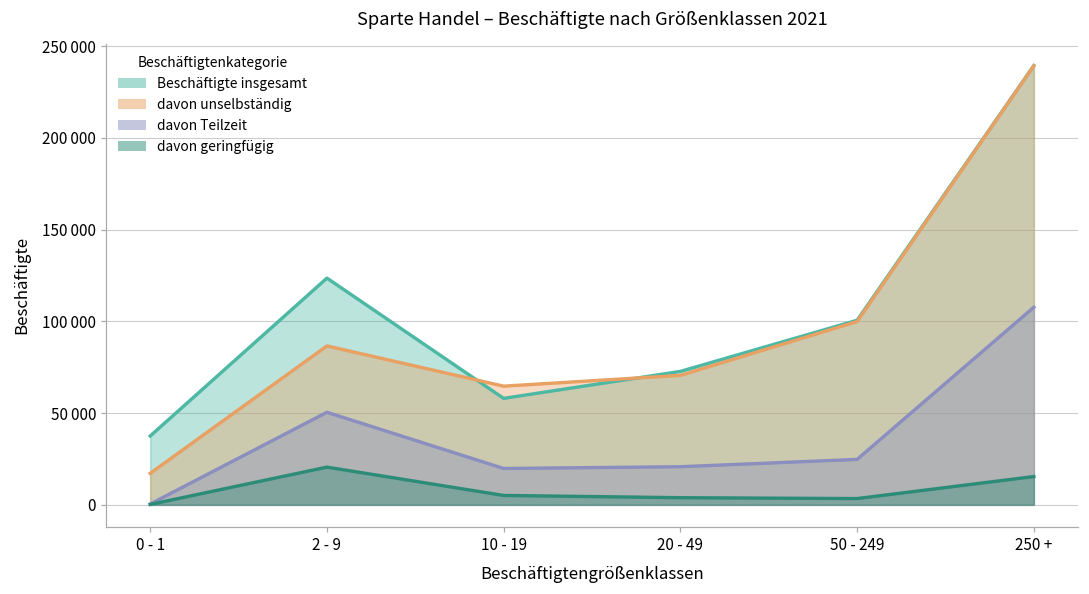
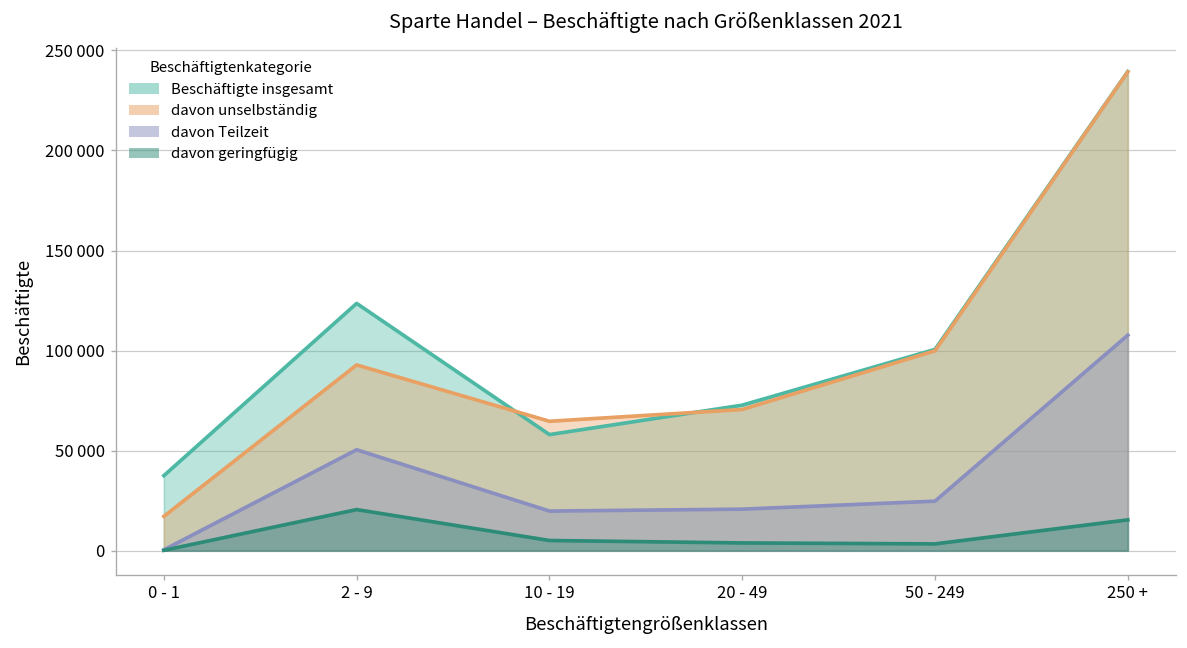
davon unselbständig, 2 - 9: 87000 -> 93000
